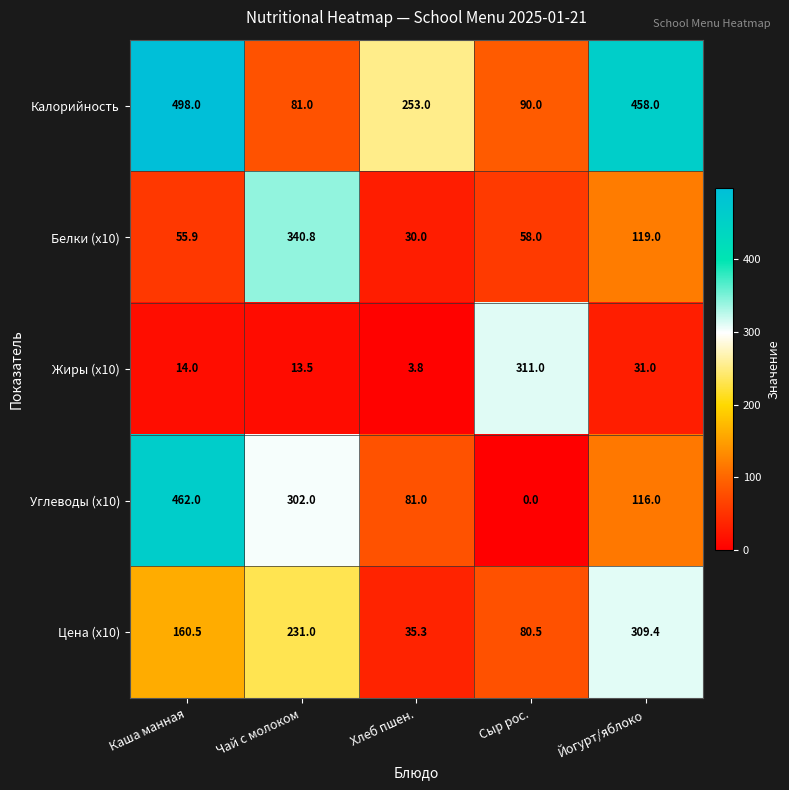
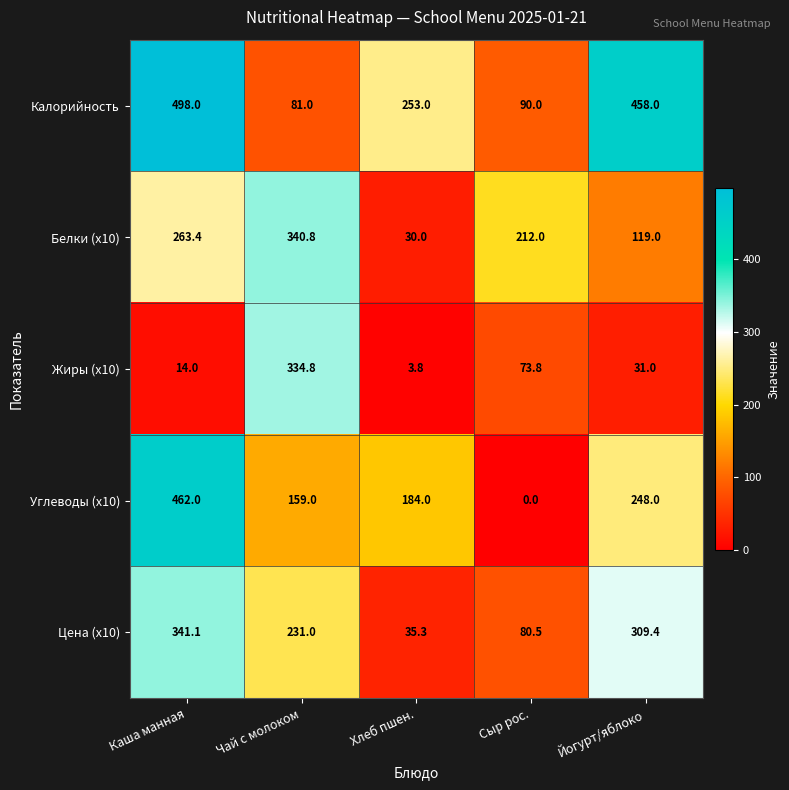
Белки (x10), Каша манная: 55.9 -> 263.4
Белки (x10), Сыр рос.: 58.0 -> 212.0
Жиры (x10), Чай с молоком: 13.5 -> 334.8
Жиры (x10), Сыр рос.: 311.0 -> 73.8
Углеводы (x10), Чай с молоком: 302.0 -> 159.0
Углеводы (x10), Хлеб пшен.: 81.0 -> 184.0
Углеводы (x10), Йогурт/яблоко: 116.0 -> 248.0
Цена (x10), Каша манная: 160.5 -> 341.1
